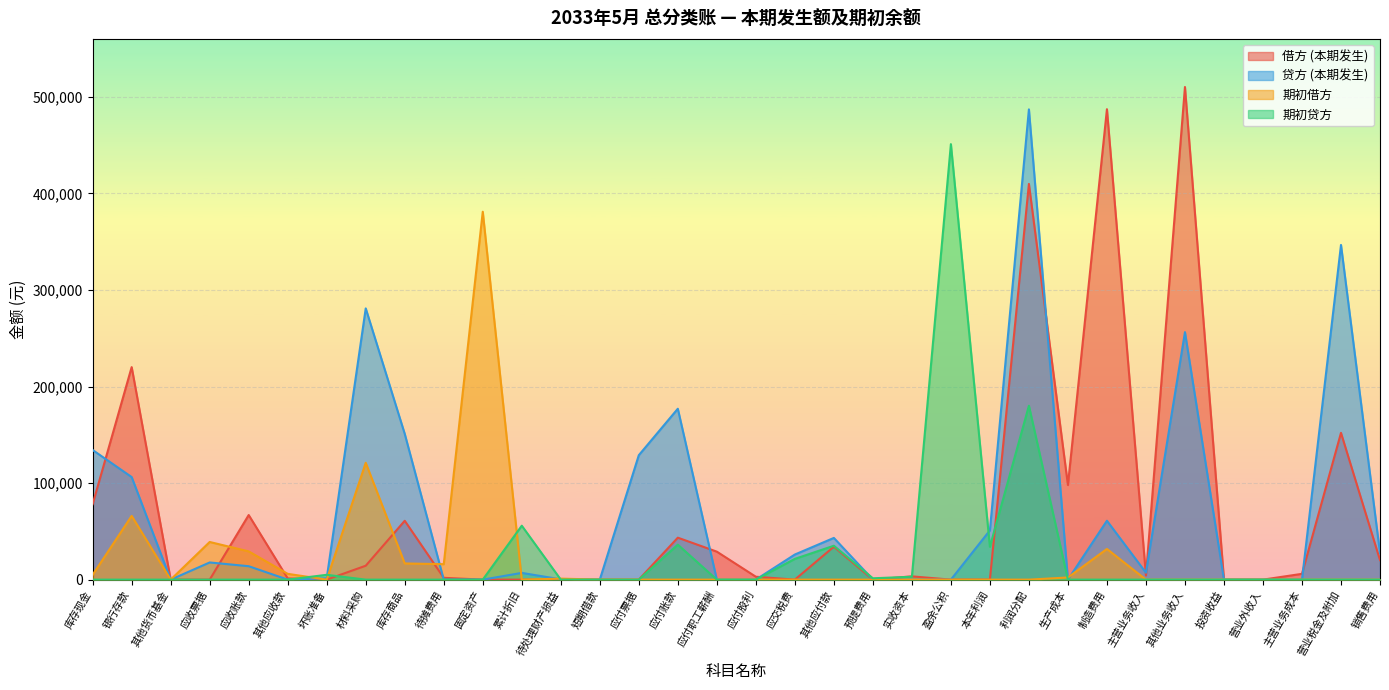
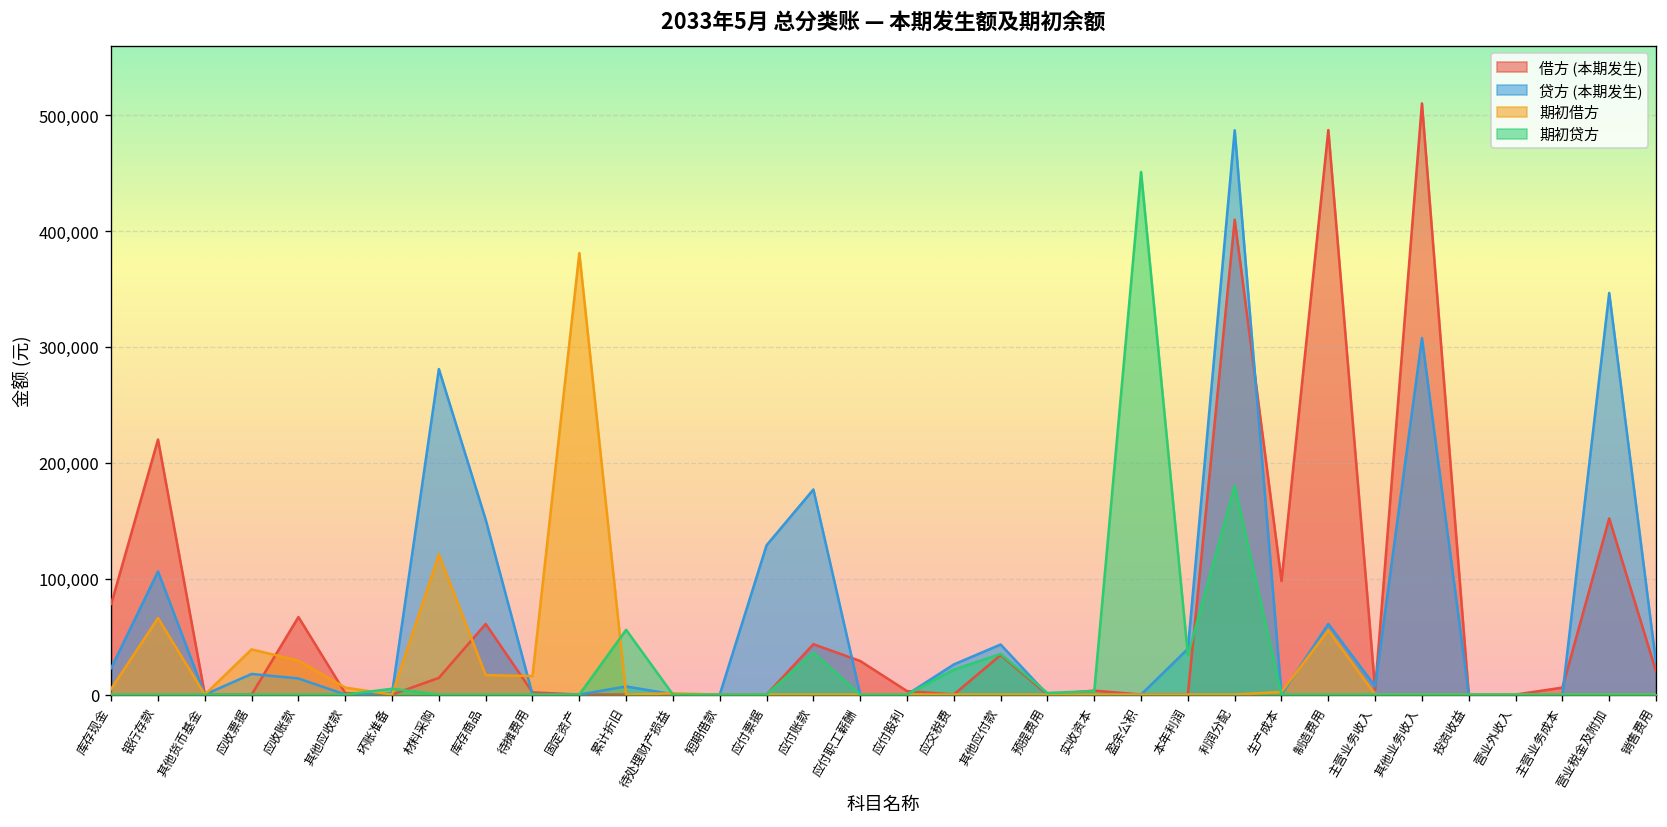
贷方 (本期发生), 库存现金: 130,000 -> 20,000
贷方 (本期发生), 本年利润: 50,000 -> 40,000
期初借方, 制造费用: 30,000 -> 60,000
贷方 (本期发生), 其他业务收入: 260,000 -> 310,000
